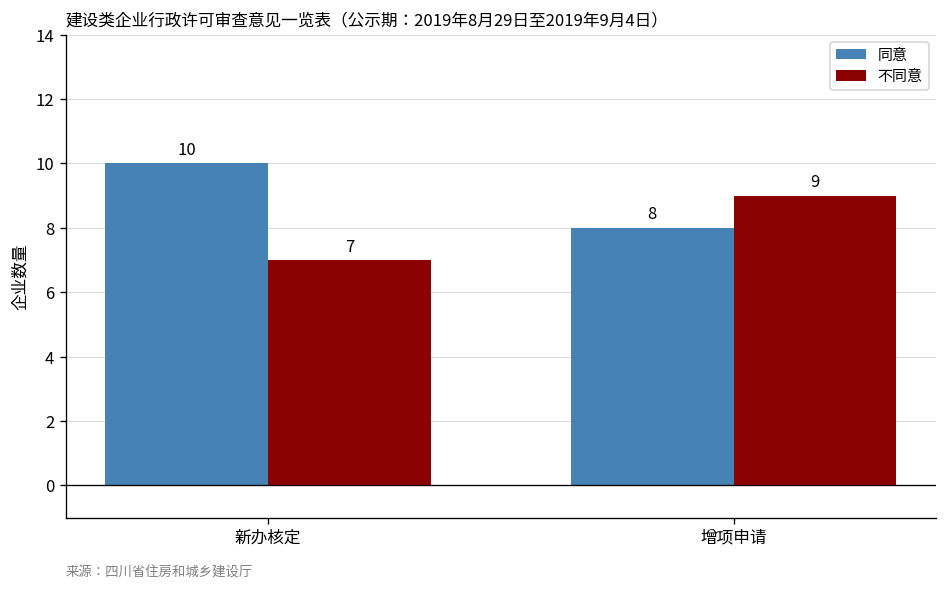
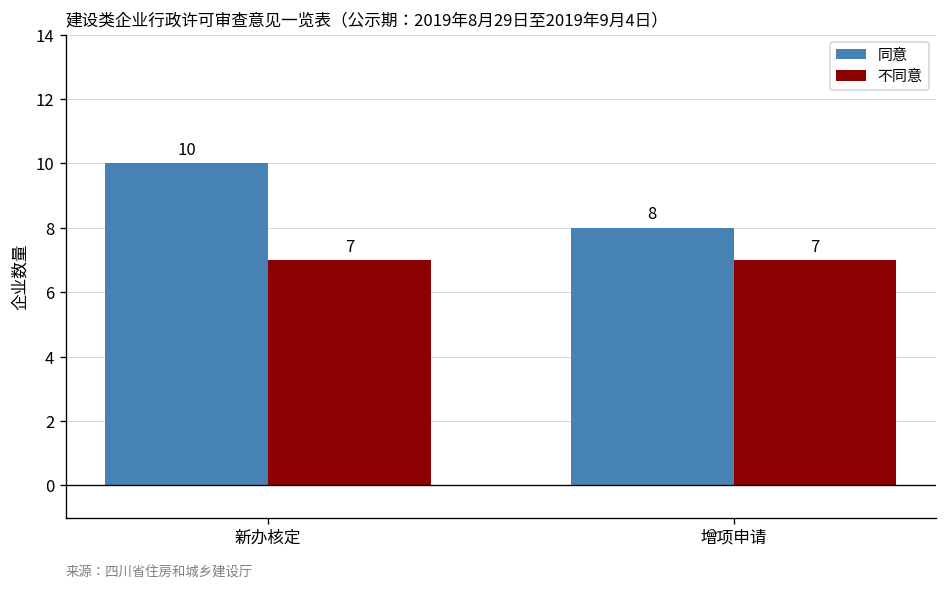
不同意, 增项申请: 9 -> 7
